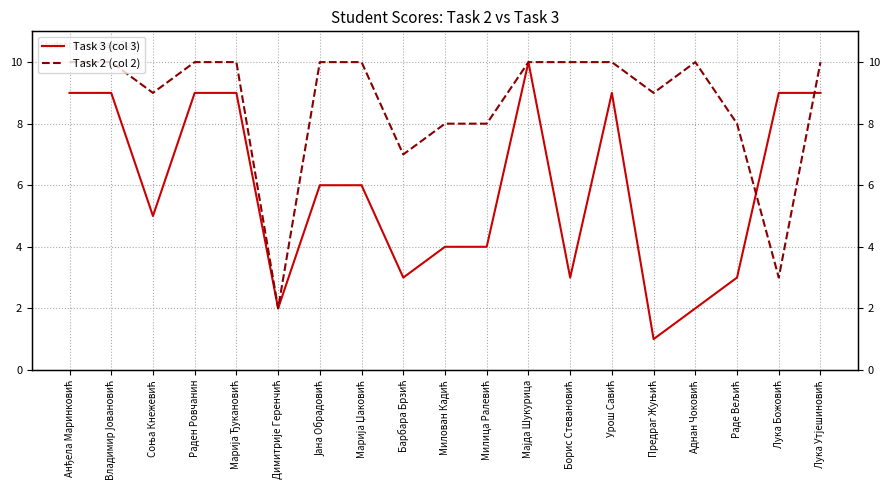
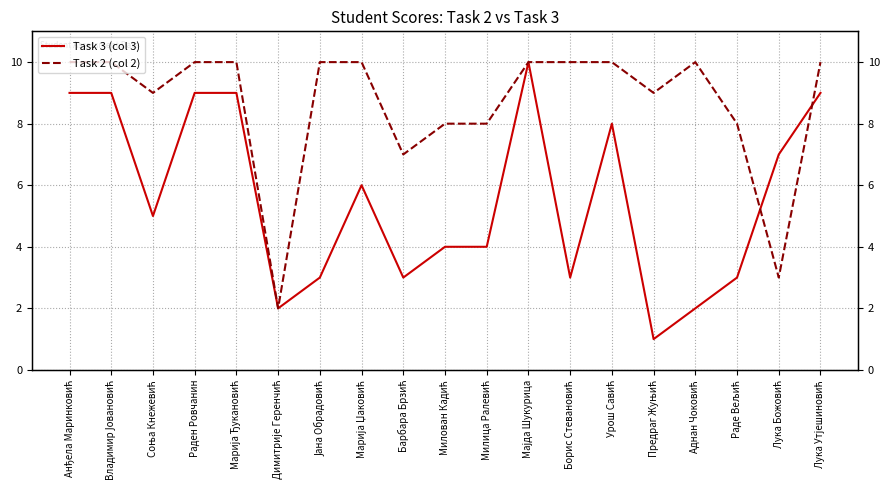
Task 3 (col 3), Јана Обрадовић: 6 -> 3
Task 3 (col 3), Урош Савић: 9 -> 8
Task 3 (col 3), Лука Божовић: 9 -> 7
